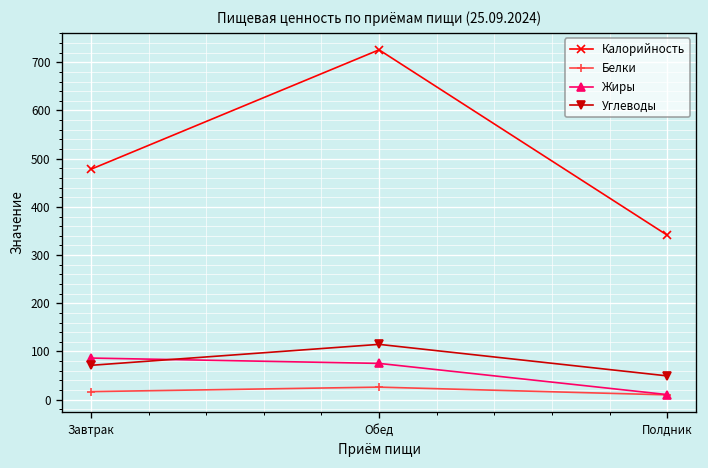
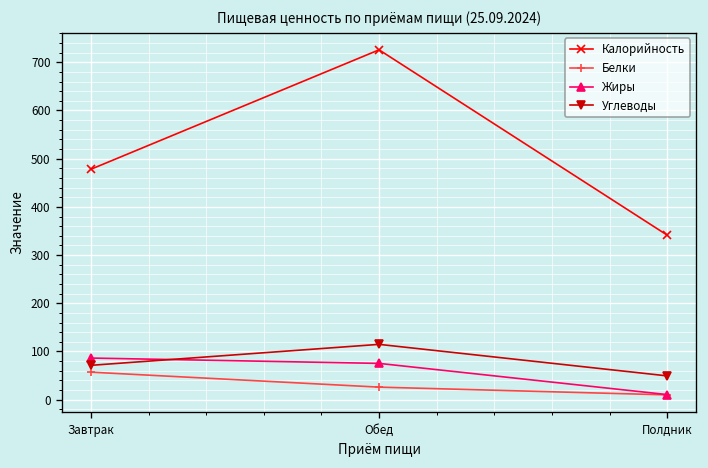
Белки, Завтрак: 20 -> 60
